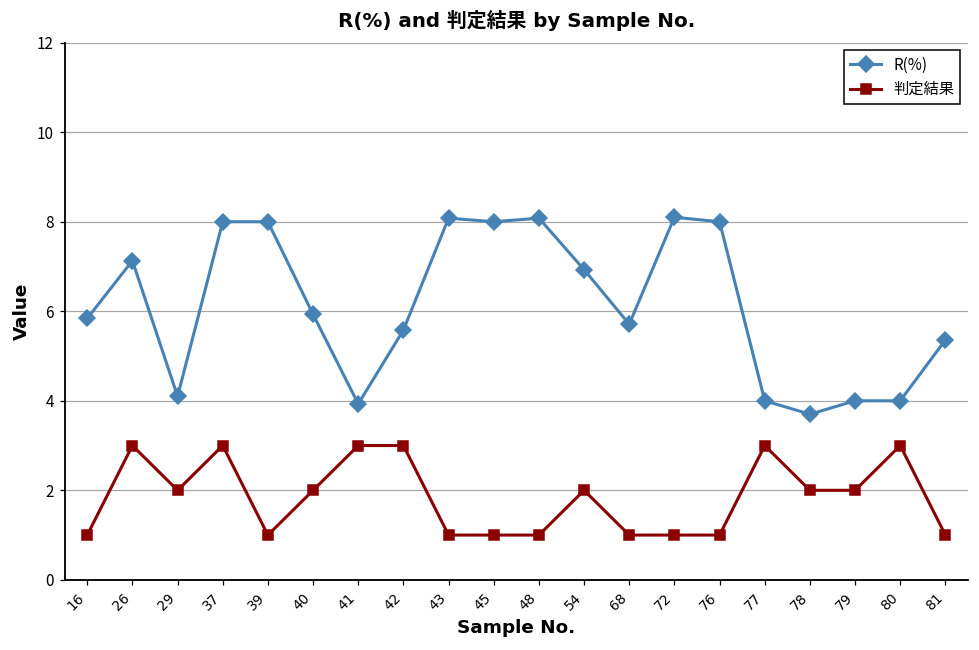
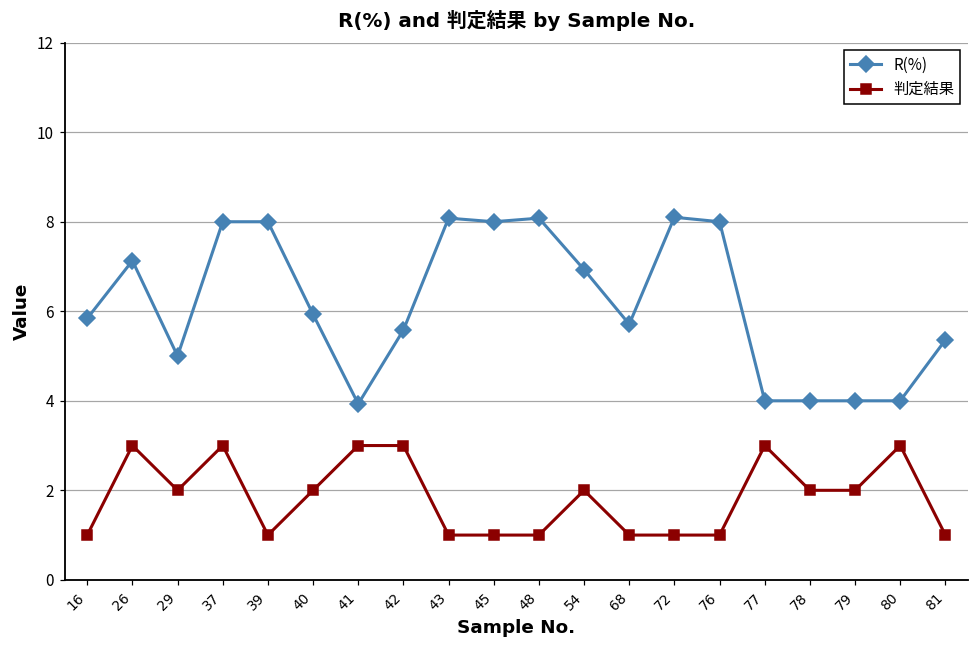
R(%), 29: 4.1 -> 5.0
R(%), 78: 3.7 -> 4.0
